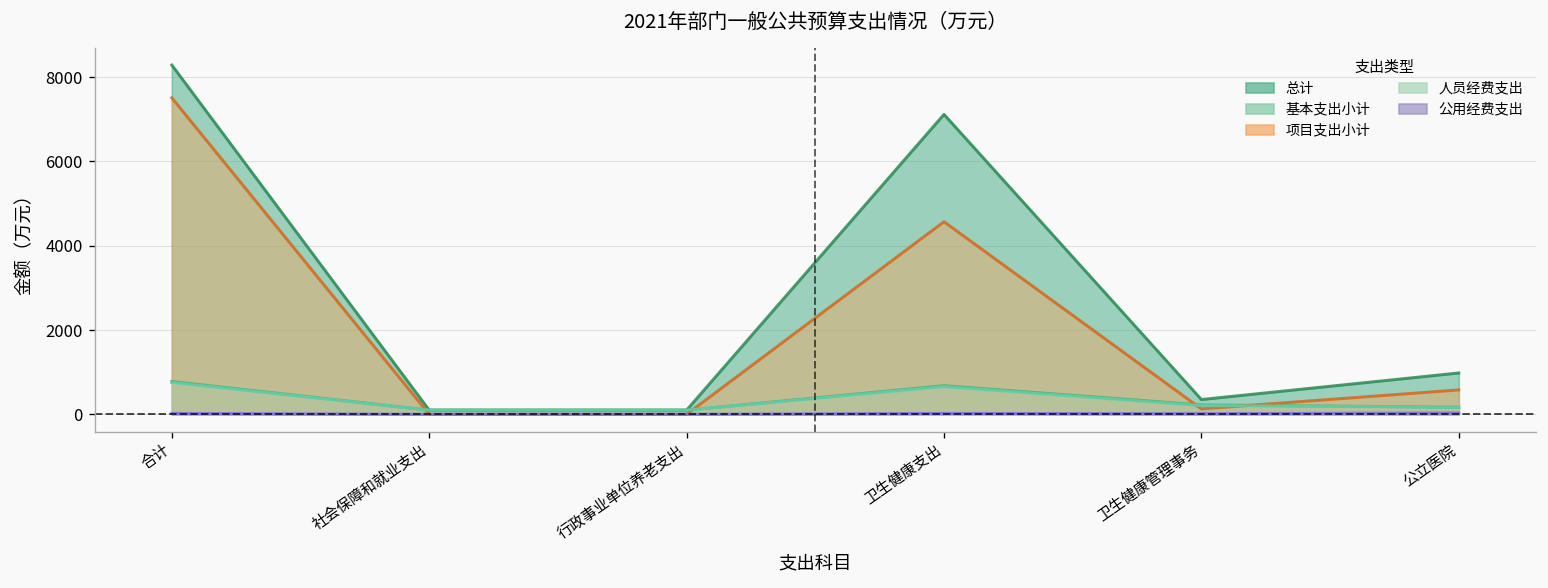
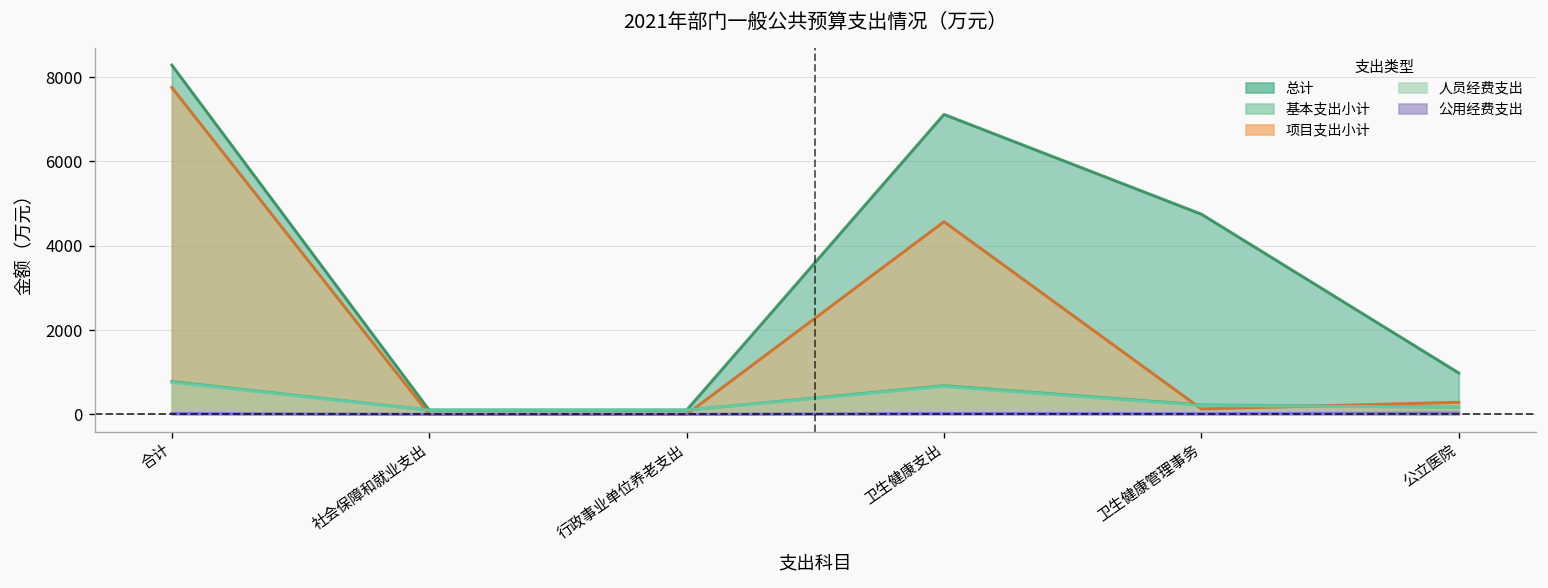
项目支出小计, 合计: 7500 -> 7800
总计, 卫生健康管理事务: 400 -> 4700
项目支出小计, 公立医院: 600 -> 300
